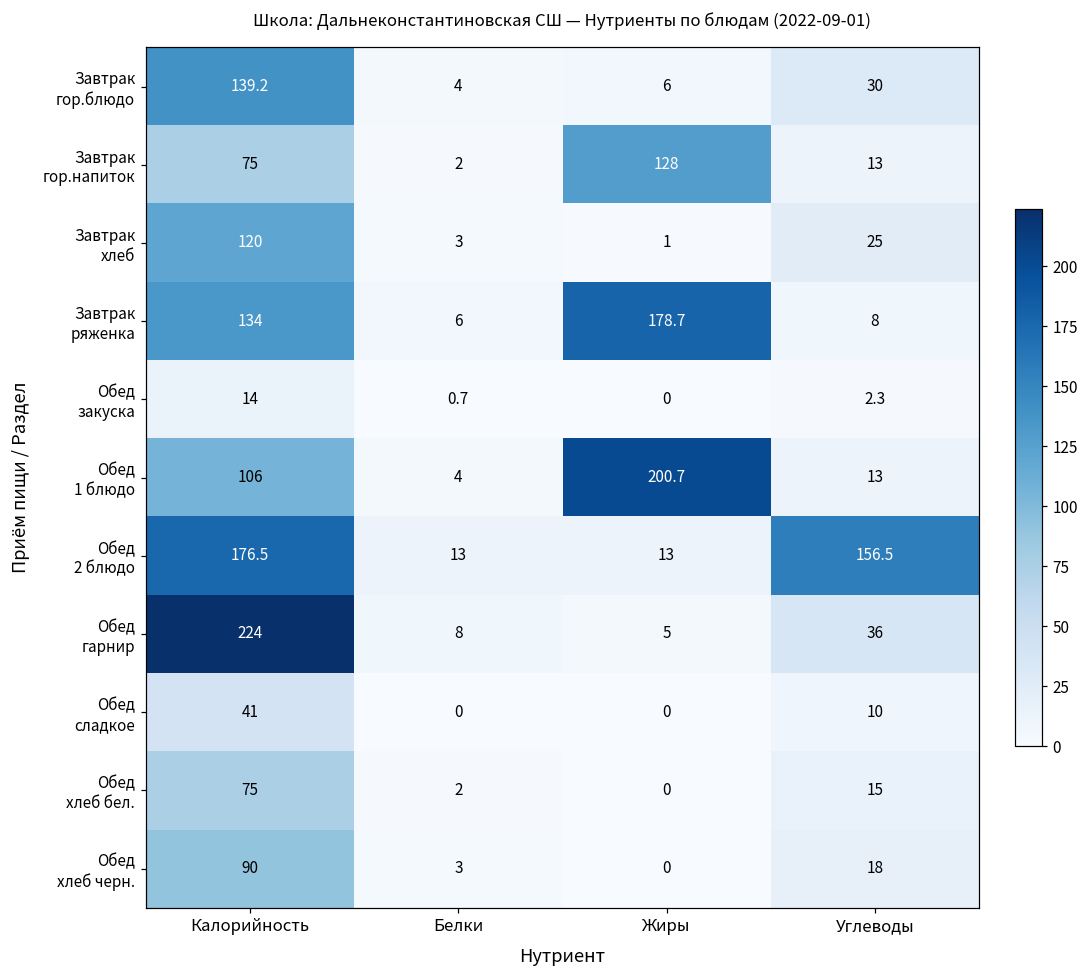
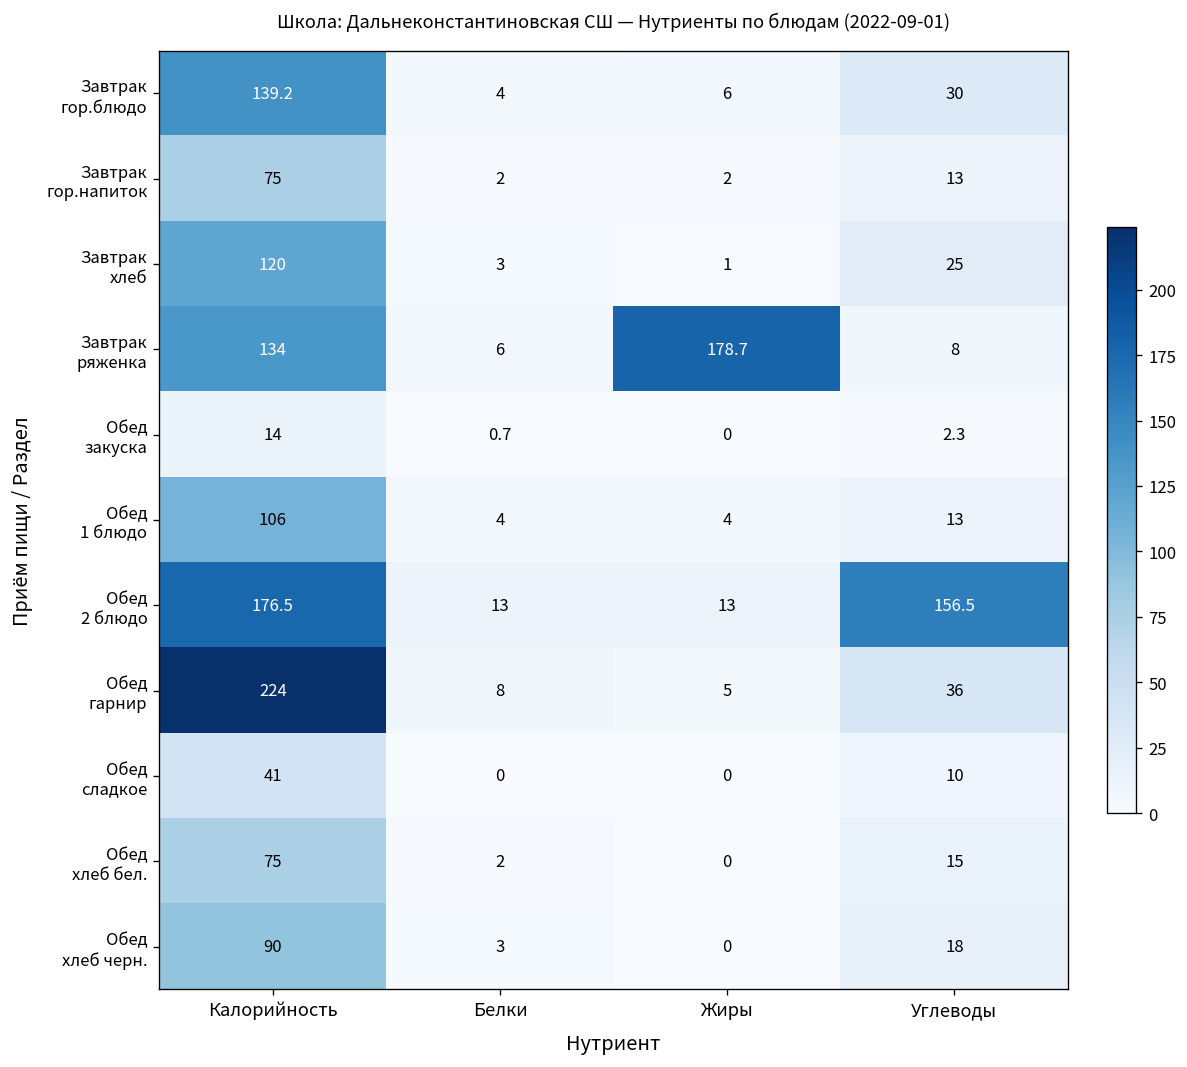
Завтрак гор.напиток, Жиры: 128 -> 2
Обед 1 блюдо, Жиры: 200.7 -> 4
